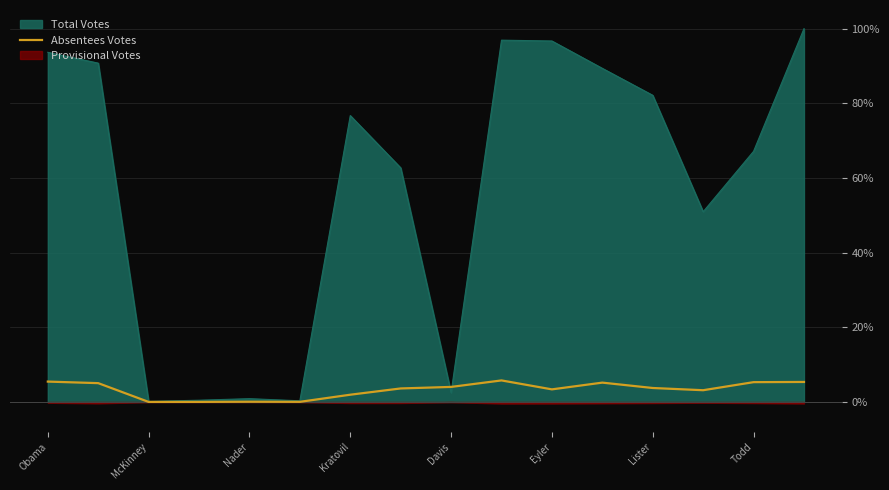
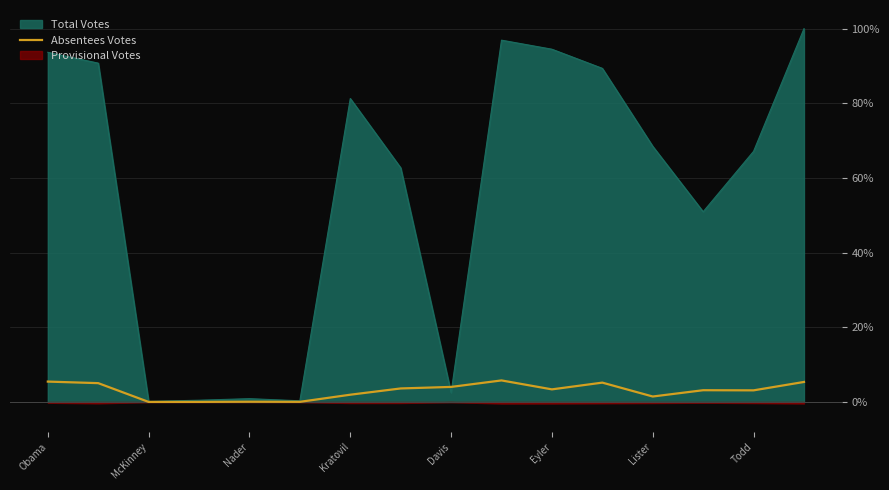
Total Votes, Kratovil: 77% -> 81%
Total Votes, Eyler: 97% -> 94%
Total Votes, Lister: 82% -> 68%
Absentees Votes, Lister: 4% -> 1%
Absentees Votes, Todd: 5% -> 3%
